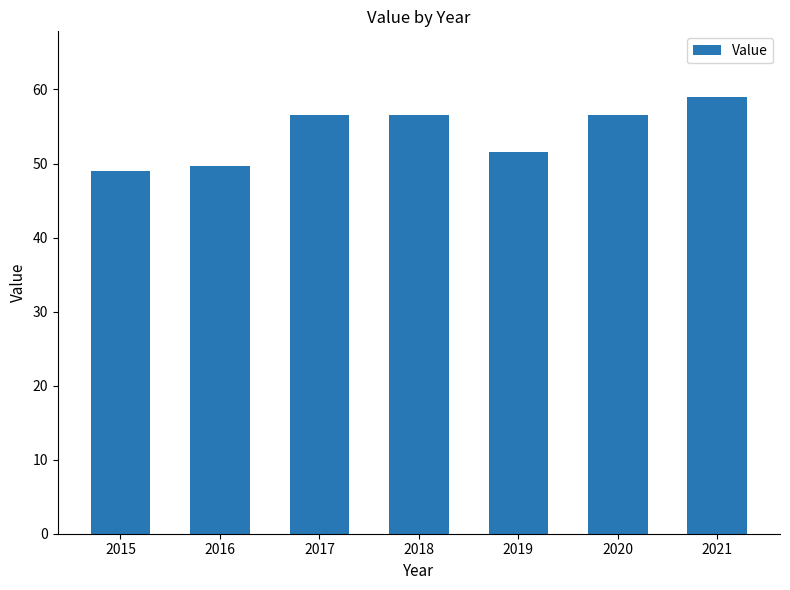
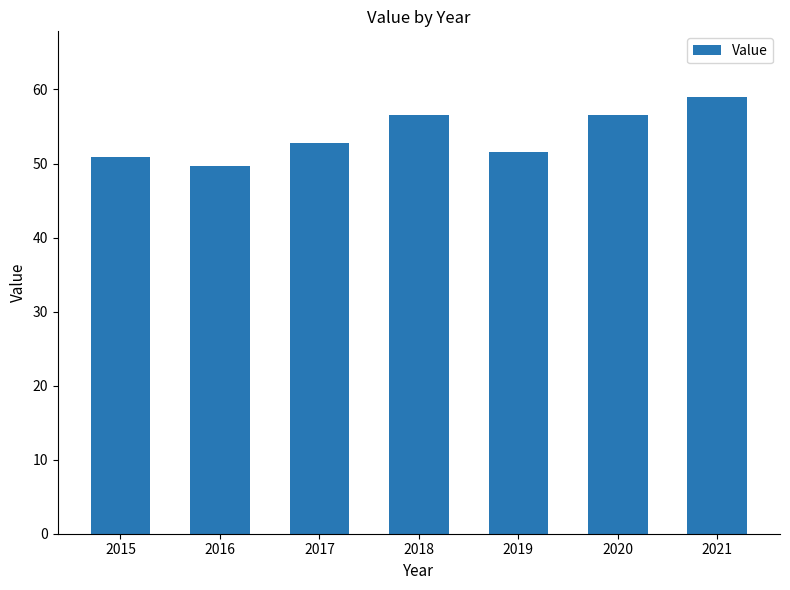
2015: 49 -> 51
2017: 57 -> 53
